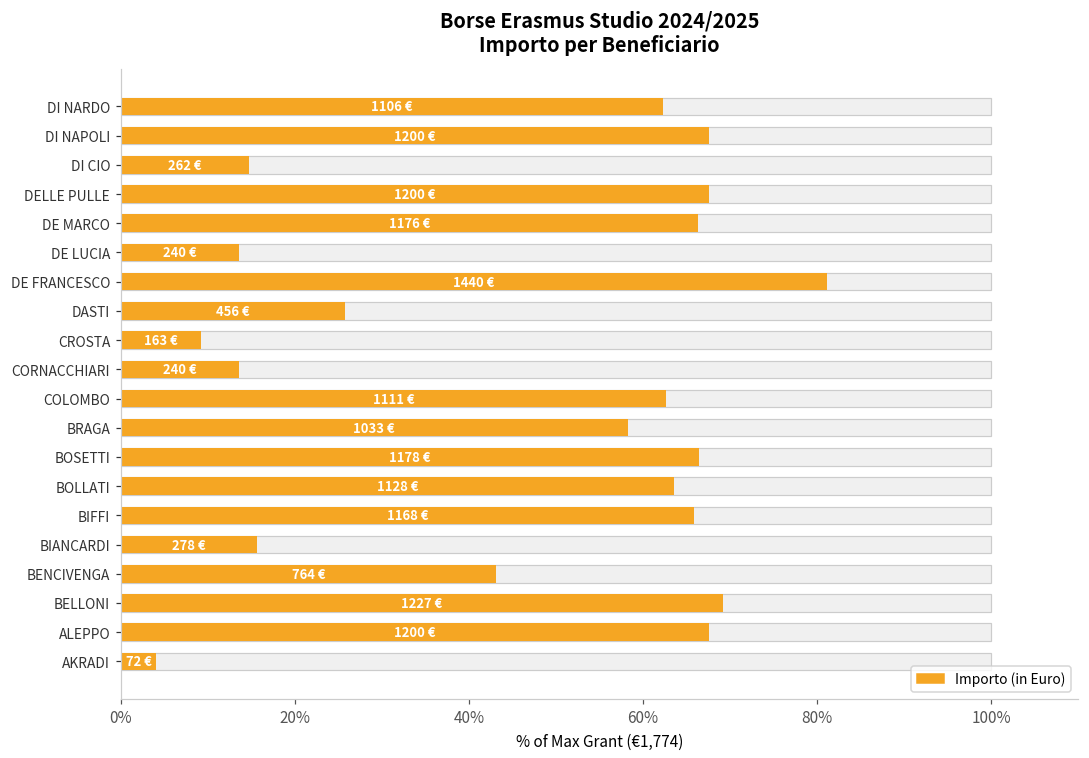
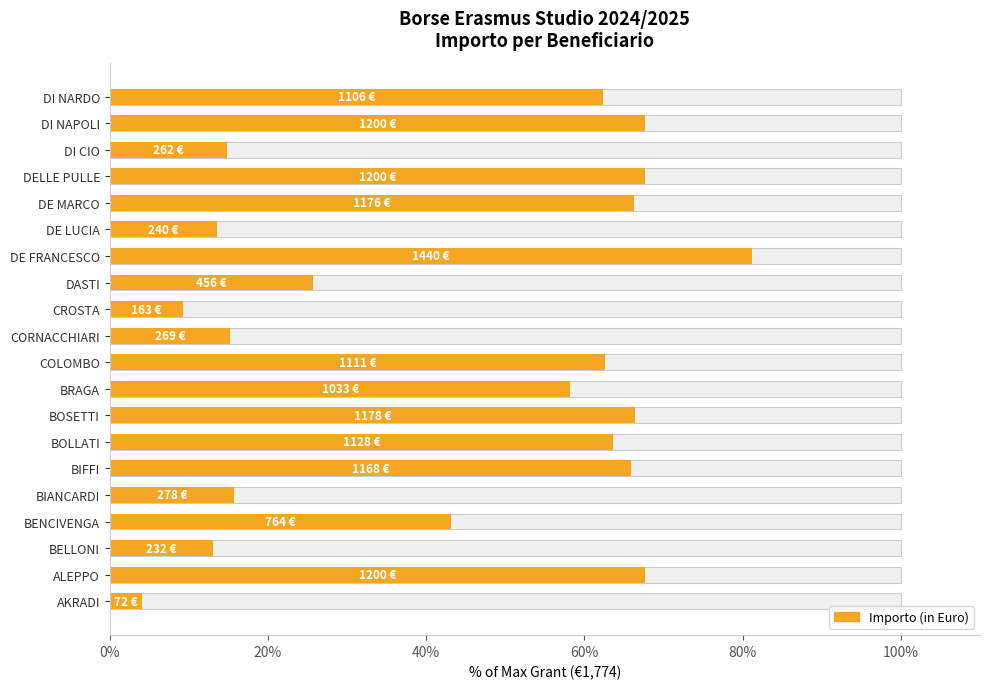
Importo (in Euro), CORNACCHIARI: 240 -> 269
Importo (in Euro), BELLONI: 1227 -> 232
